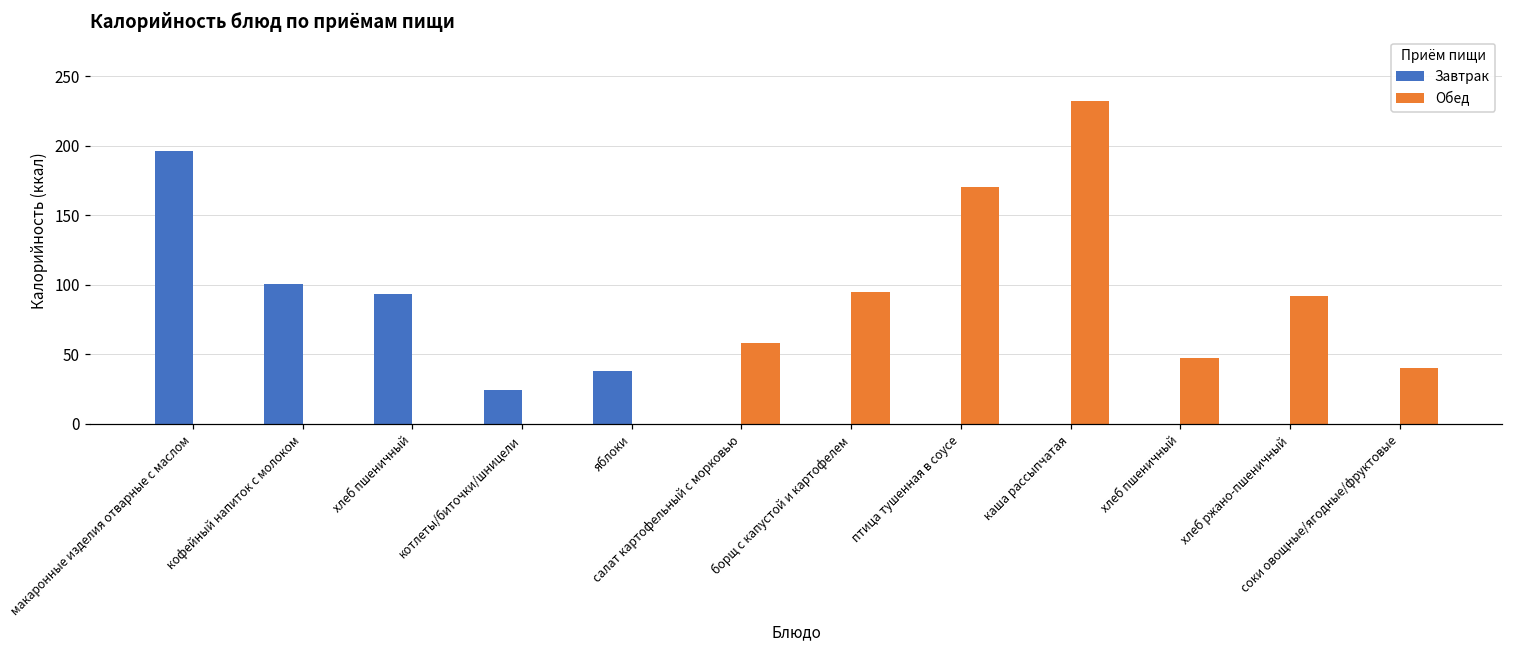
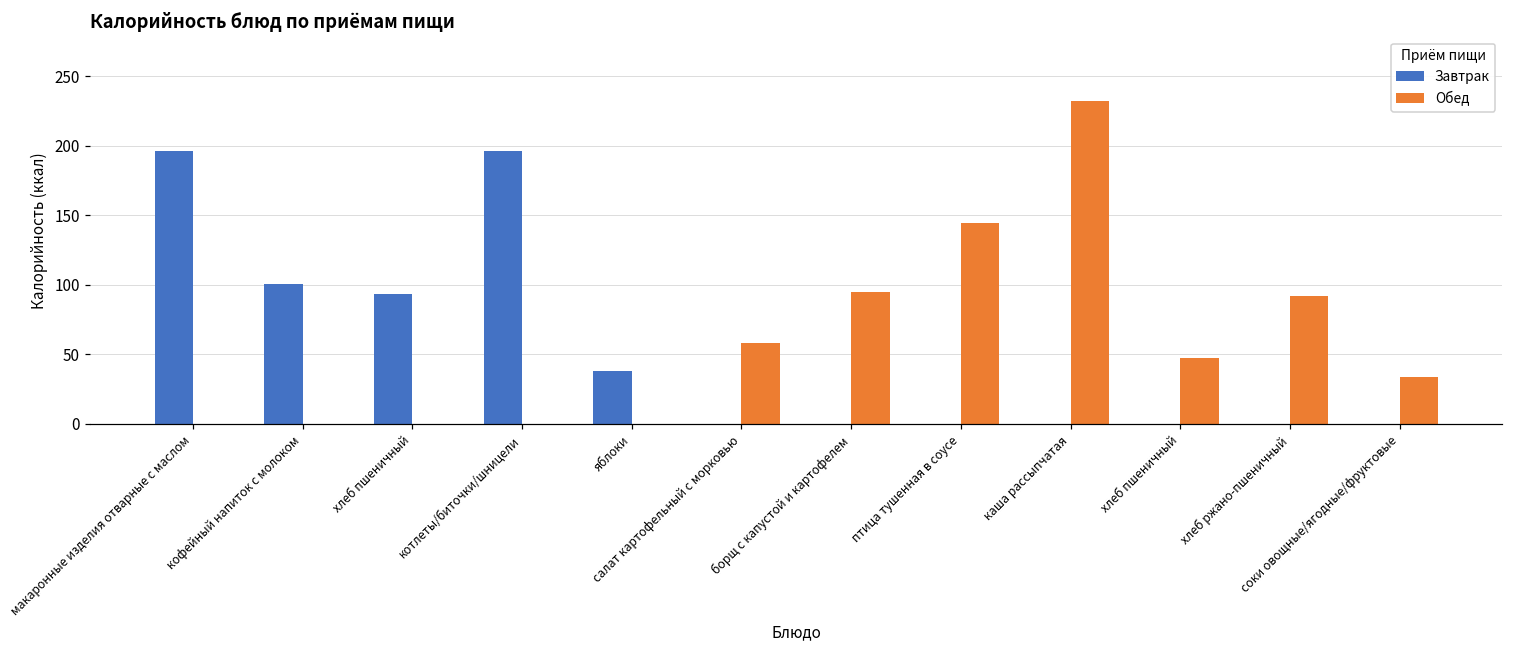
Завтрак, котлеты/биточки/шницели: 24 -> 196
Обед, птица тушенная в соусе: 170 -> 144
Обед, соки овощные/ягодные/фруктовые: 40 -> 34
